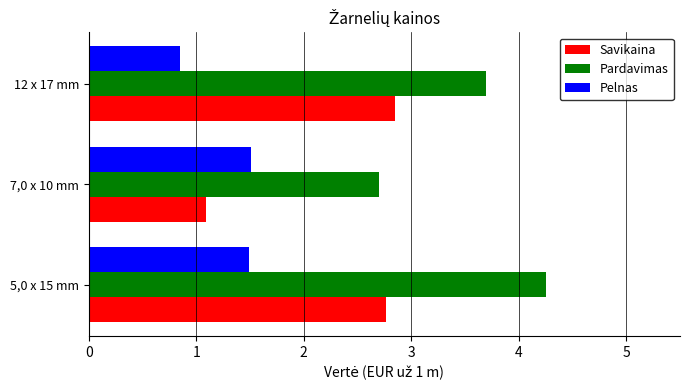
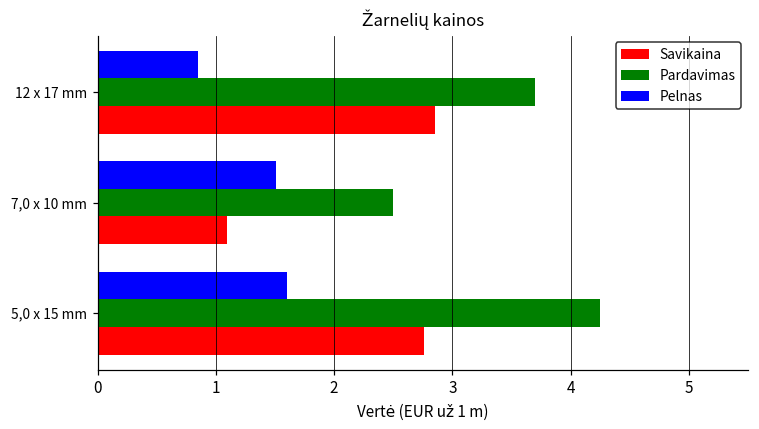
Pardavimas, 7,0 x 10 mm: 2.7 -> 2.5
Pelnas, 5,0 x 15 mm: 1.49 -> 1.60
